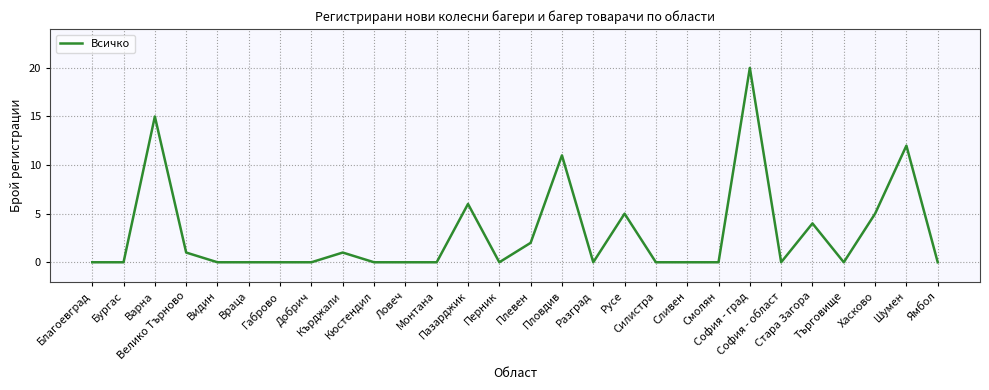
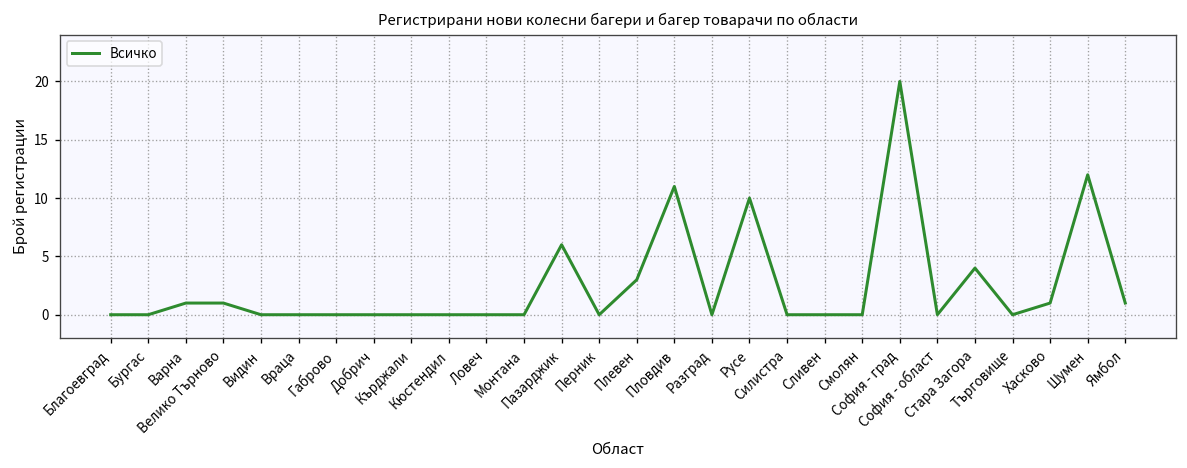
Варна: 15 -> 1
Кърджали: 1 -> 0
Плевен: 2 -> 3
Русе: 5 -> 10
Хасково: 5 -> 1
Ямбол: 0 -> 1
